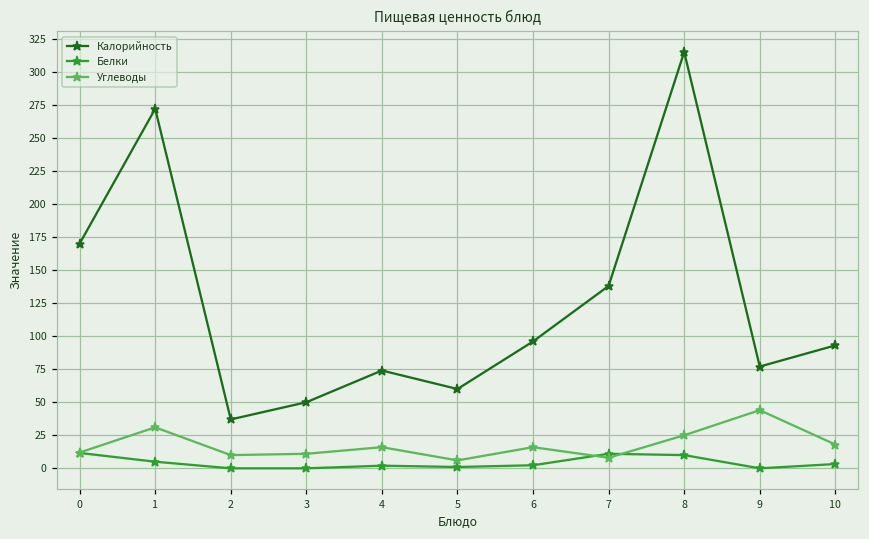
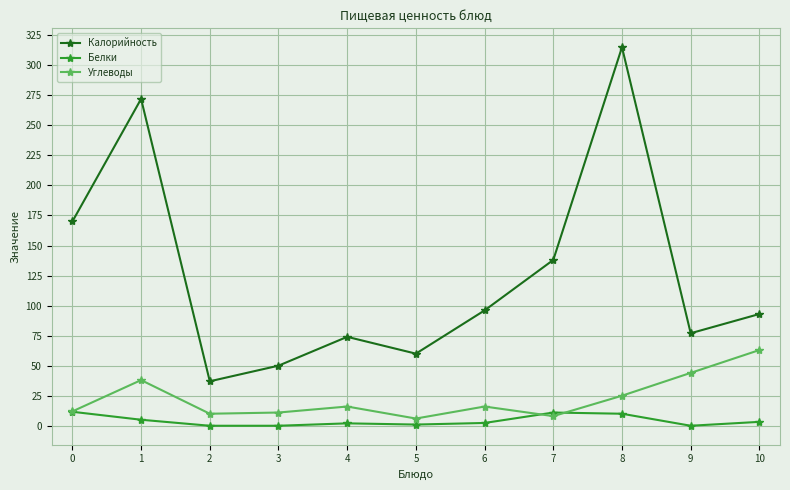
Углеводы, 1: 31 -> 38
Углеводы, 10: 18 -> 63
